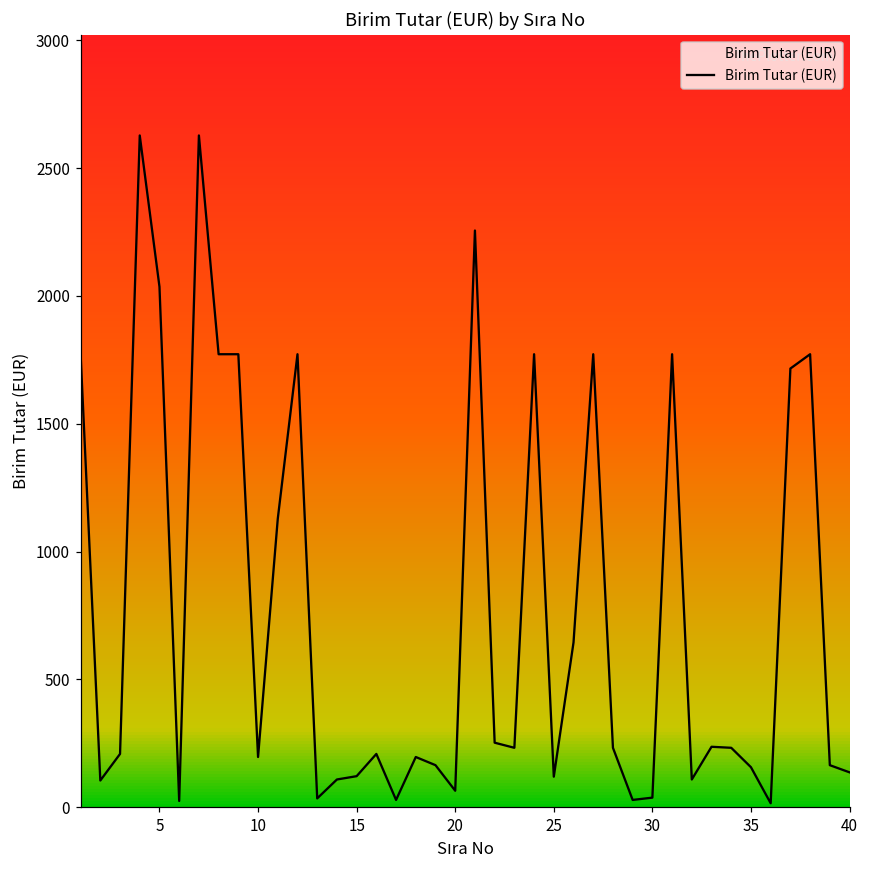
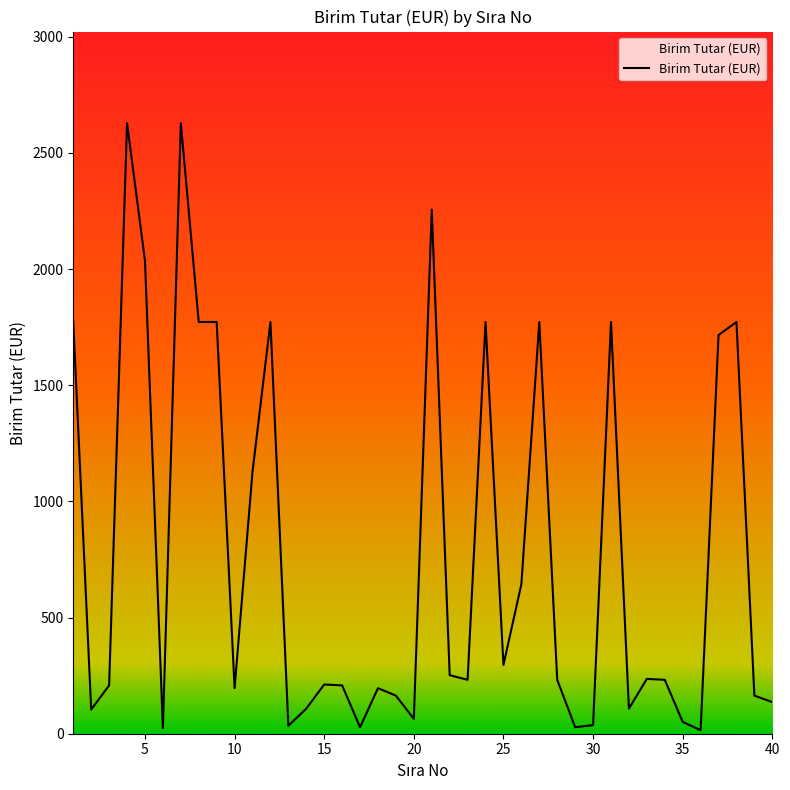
15: 120 -> 210
25: 120 -> 300
35: 160 -> 50
